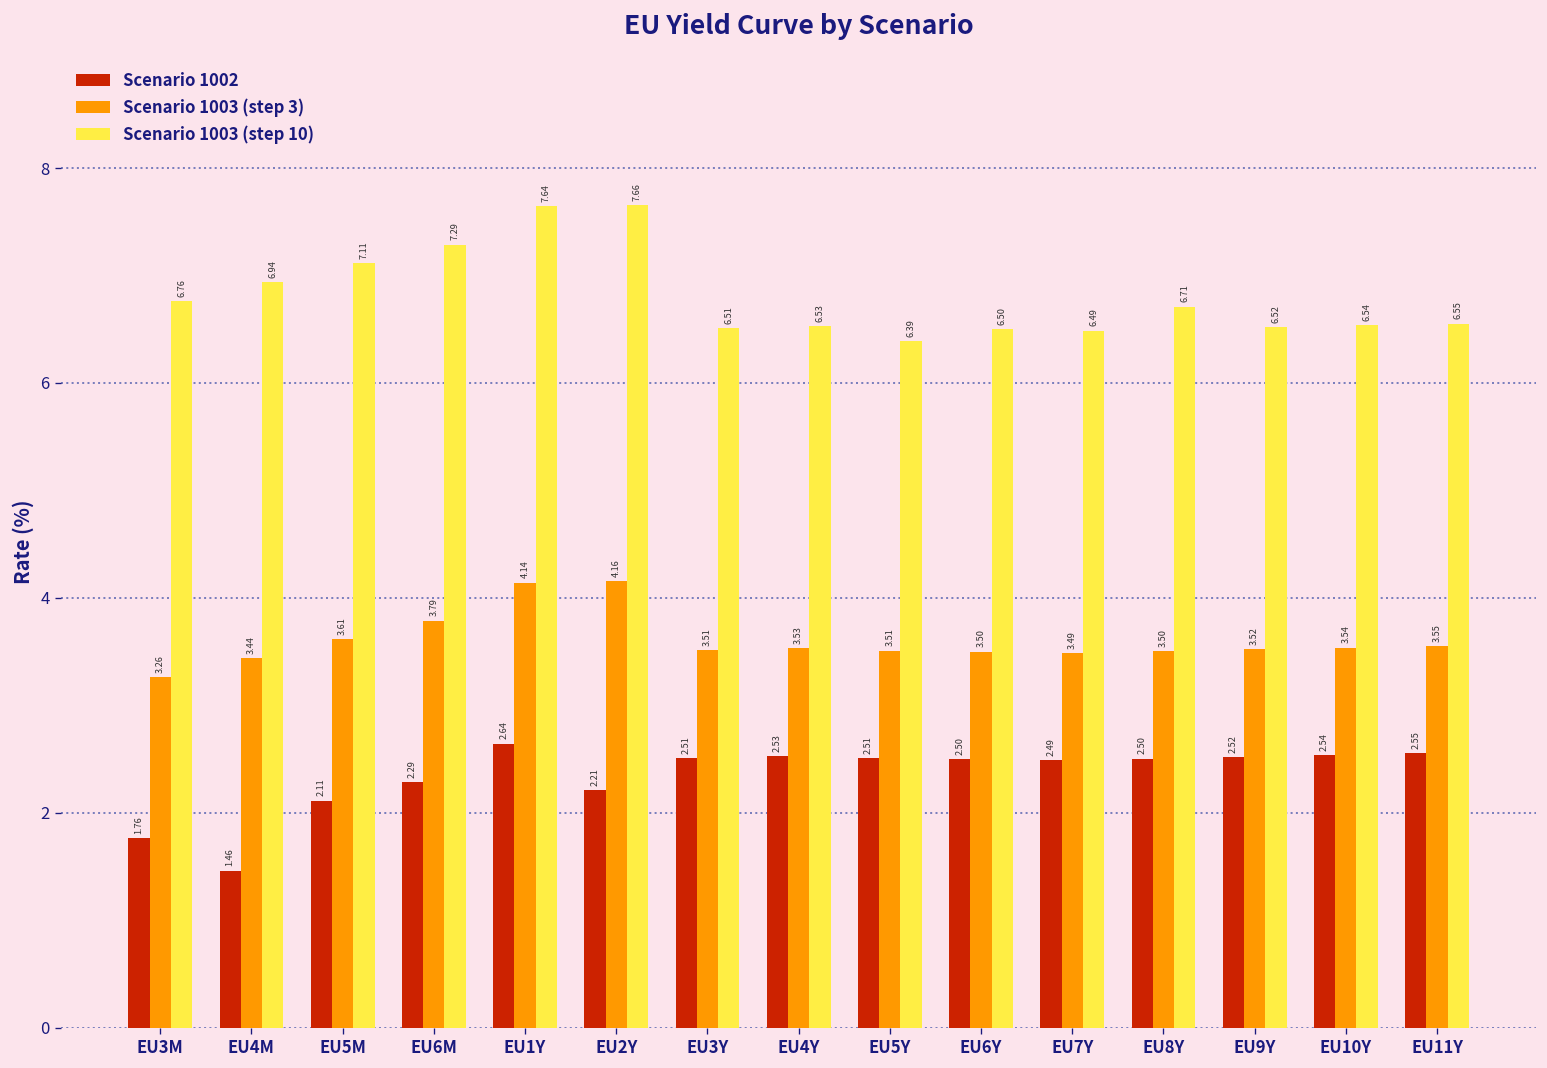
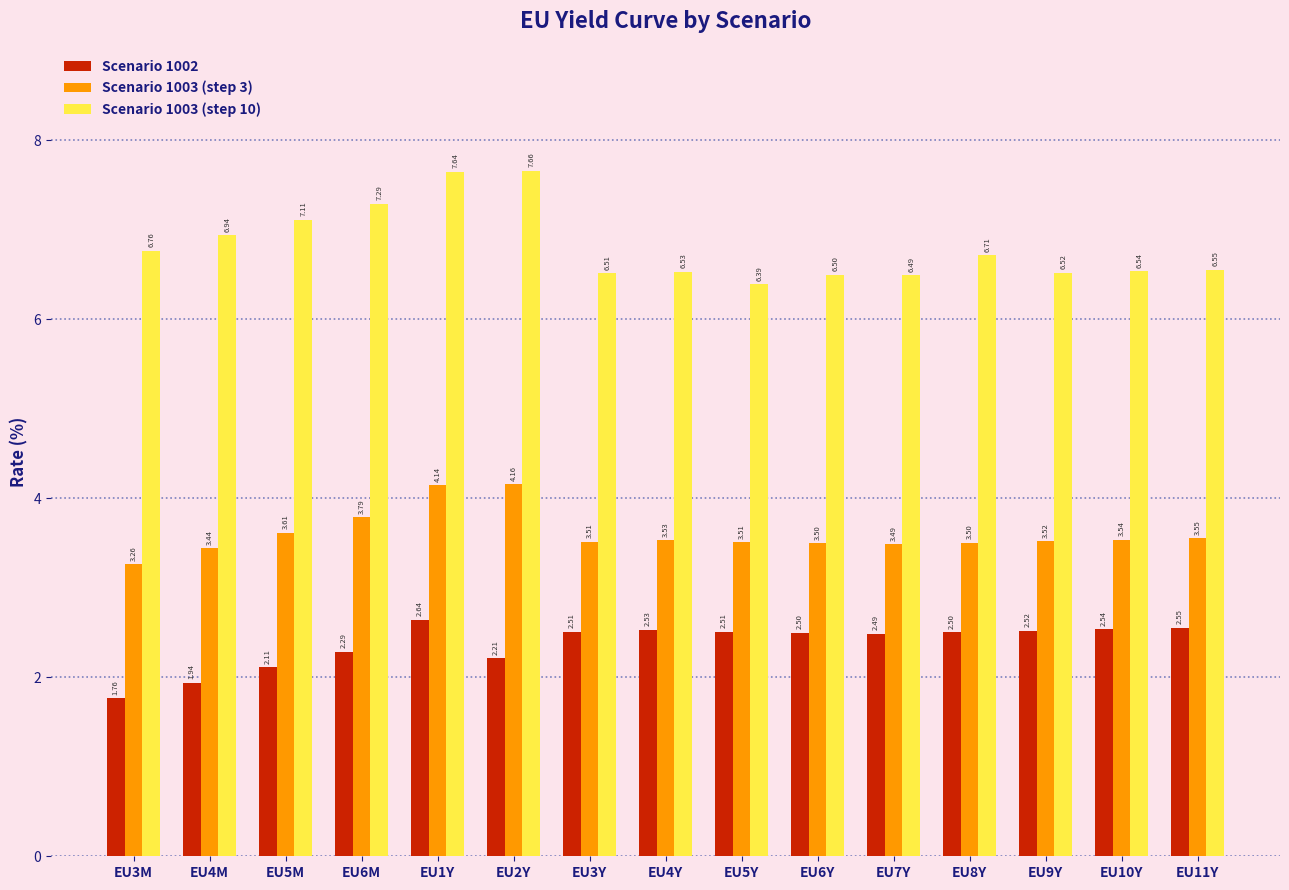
Scenario 1002, EU4M: 1.46 -> 1.94
